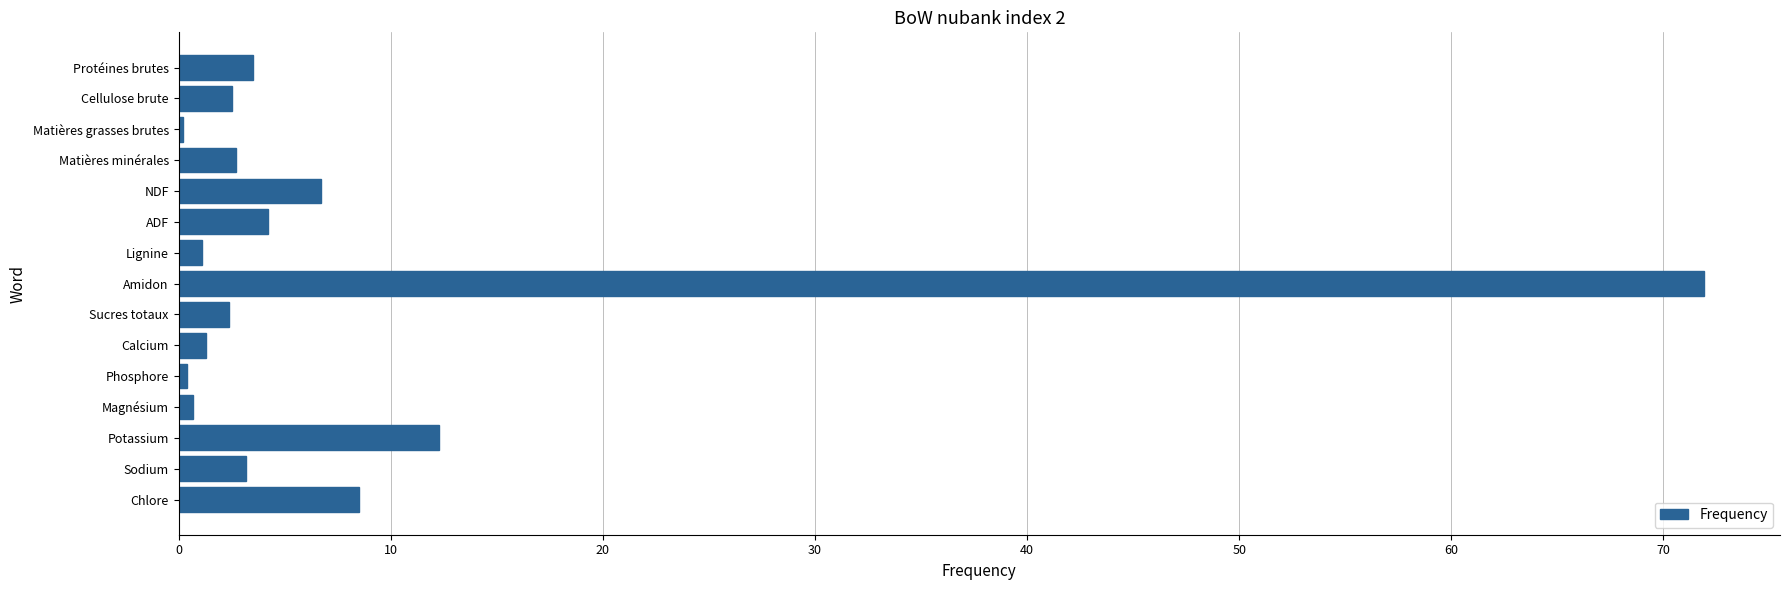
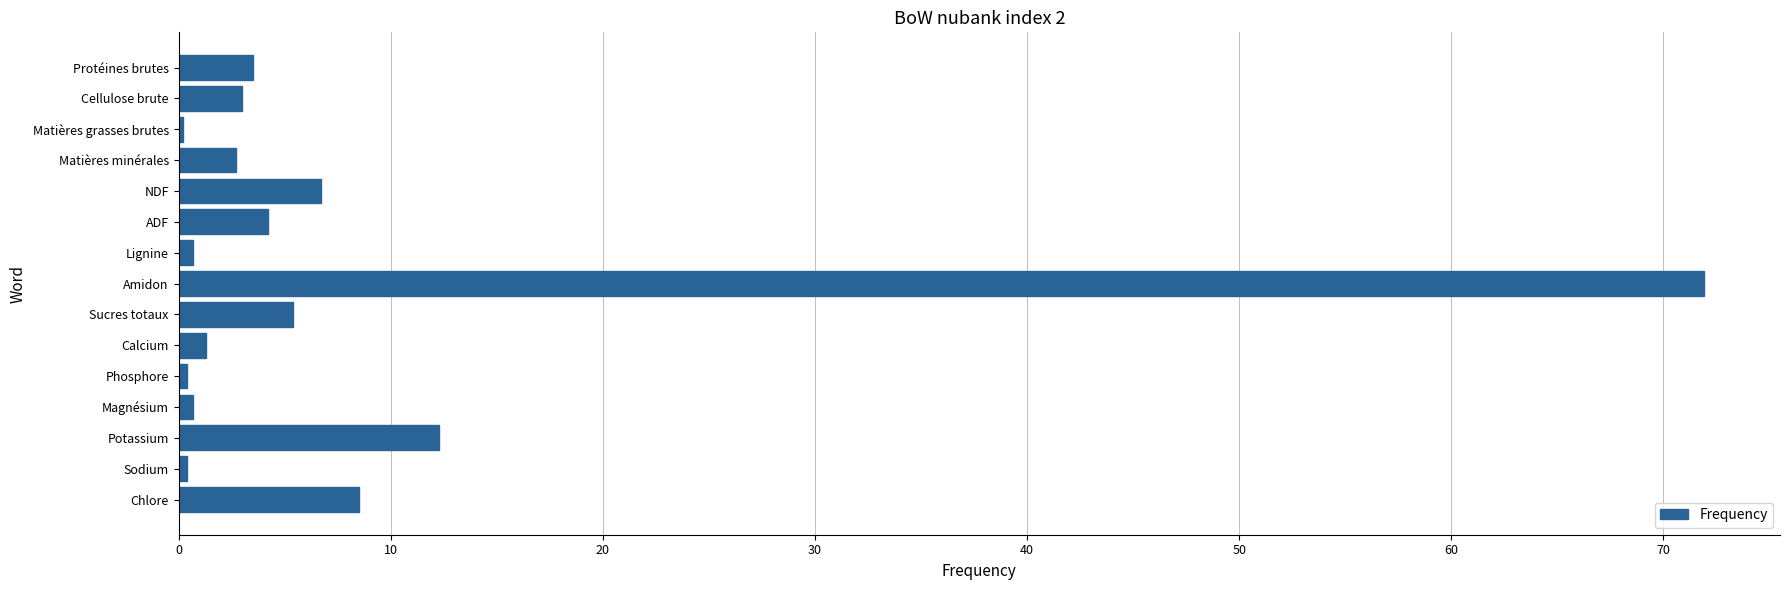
Cellulose brute: 2.5 -> 3.0
Lignine: 1.1 -> 0.7
Sucres totaux: 2.4 -> 5.4
Sodium: 3.2 -> 0.4
